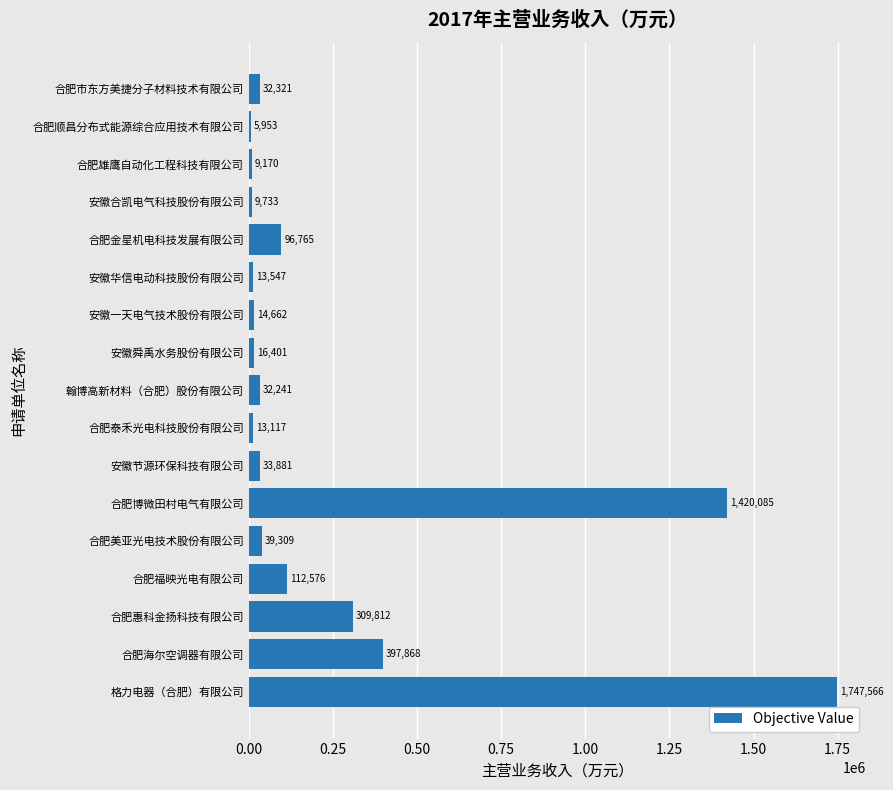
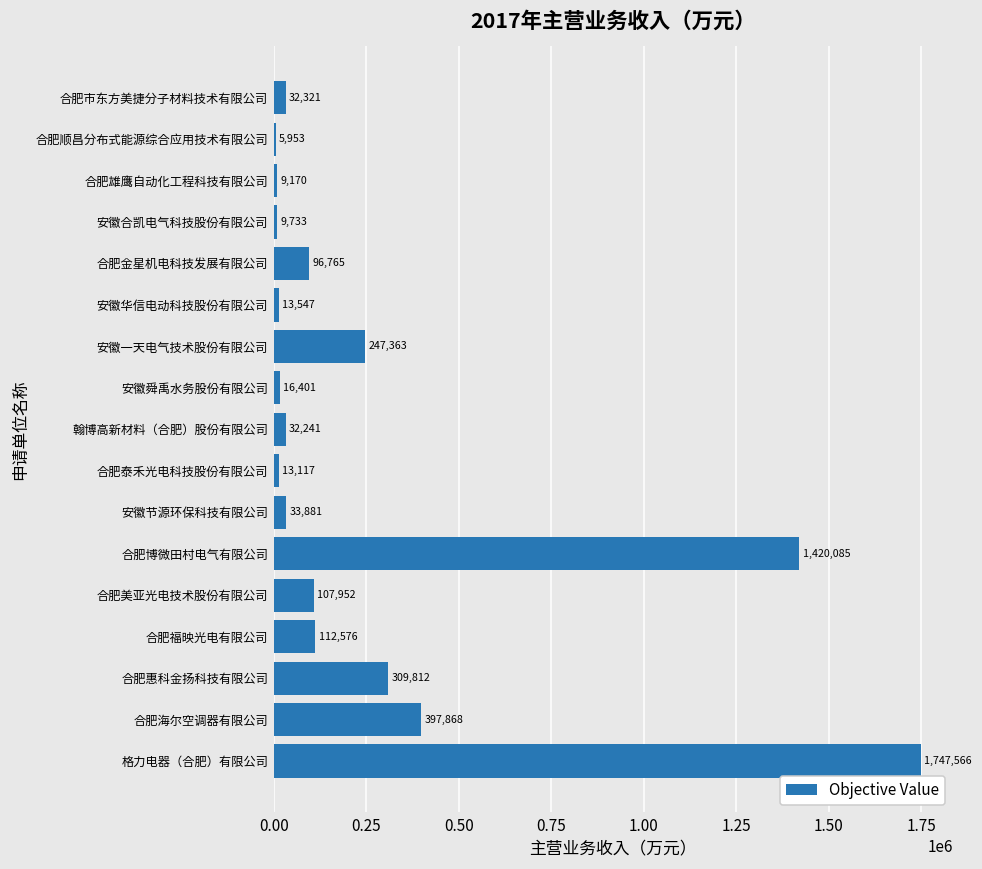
安徽一天电气技术股份有限公司: 14,662 -> 247,363
合肥美亚光电技术股份有限公司: 39,309 -> 107,952
